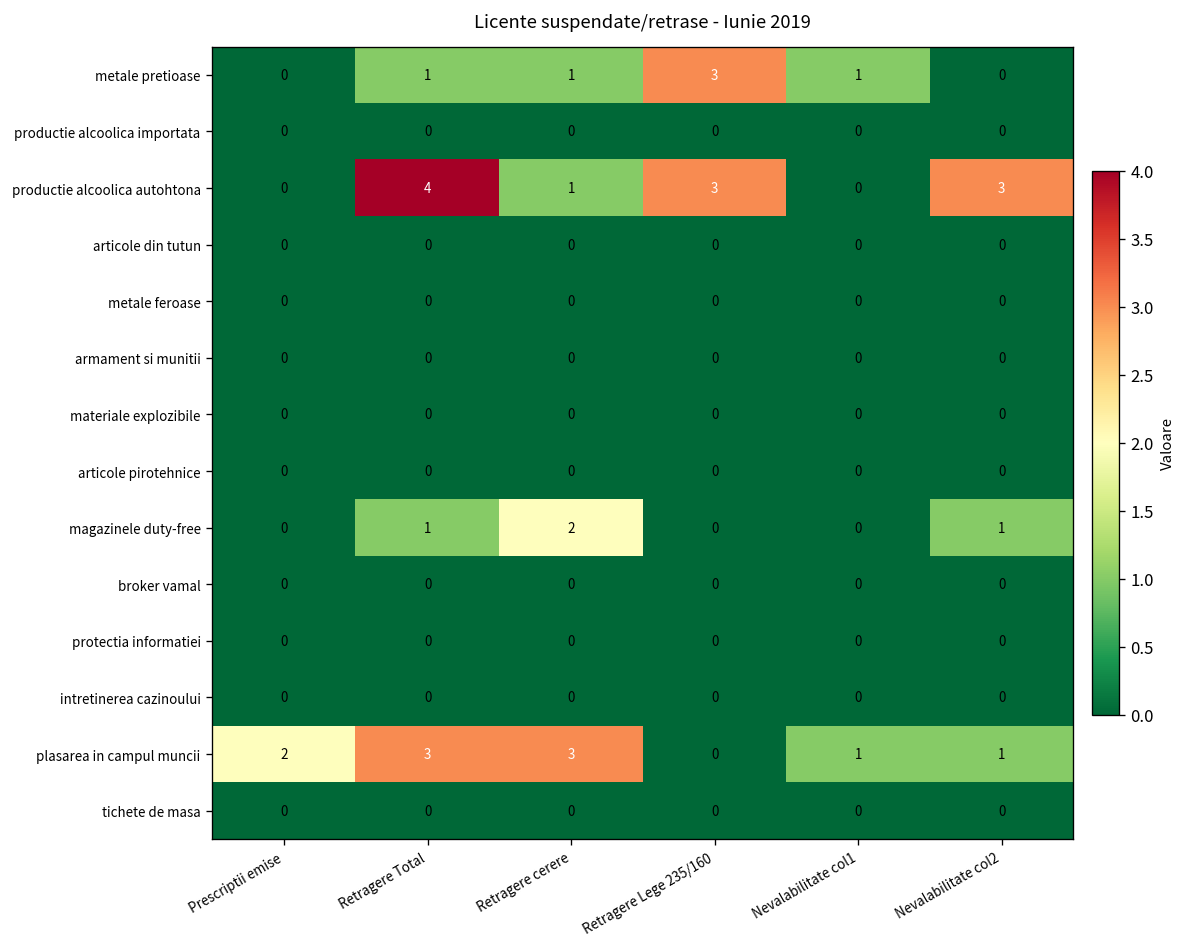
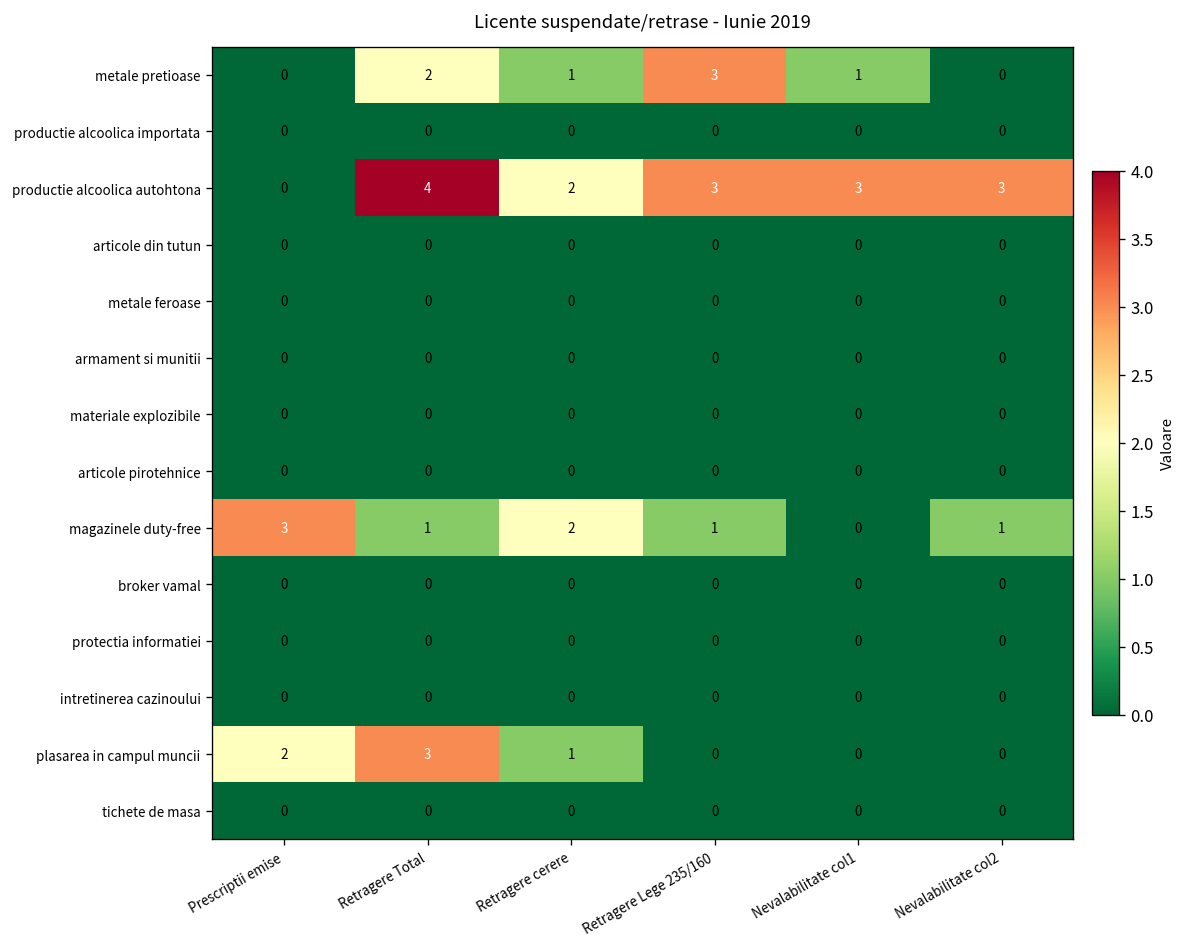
metale pretioase, Retragere Total: 1 -> 2
productie alcoolica autohtona, Retragere cerere: 1 -> 2
productie alcoolica autohtona, Nevalabilitate col1: 0 -> 3
magazinele duty-free, Prescriptii emise: 0 -> 3
magazinele duty-free, Retragere Lege 235/160: 0 -> 1
plasarea in campul muncii, Retragere cerere: 3 -> 1
plasarea in campul muncii, Nevalabilitate col1: 1 -> 0
plasarea in campul muncii, Nevalabilitate col2: 1 -> 0
